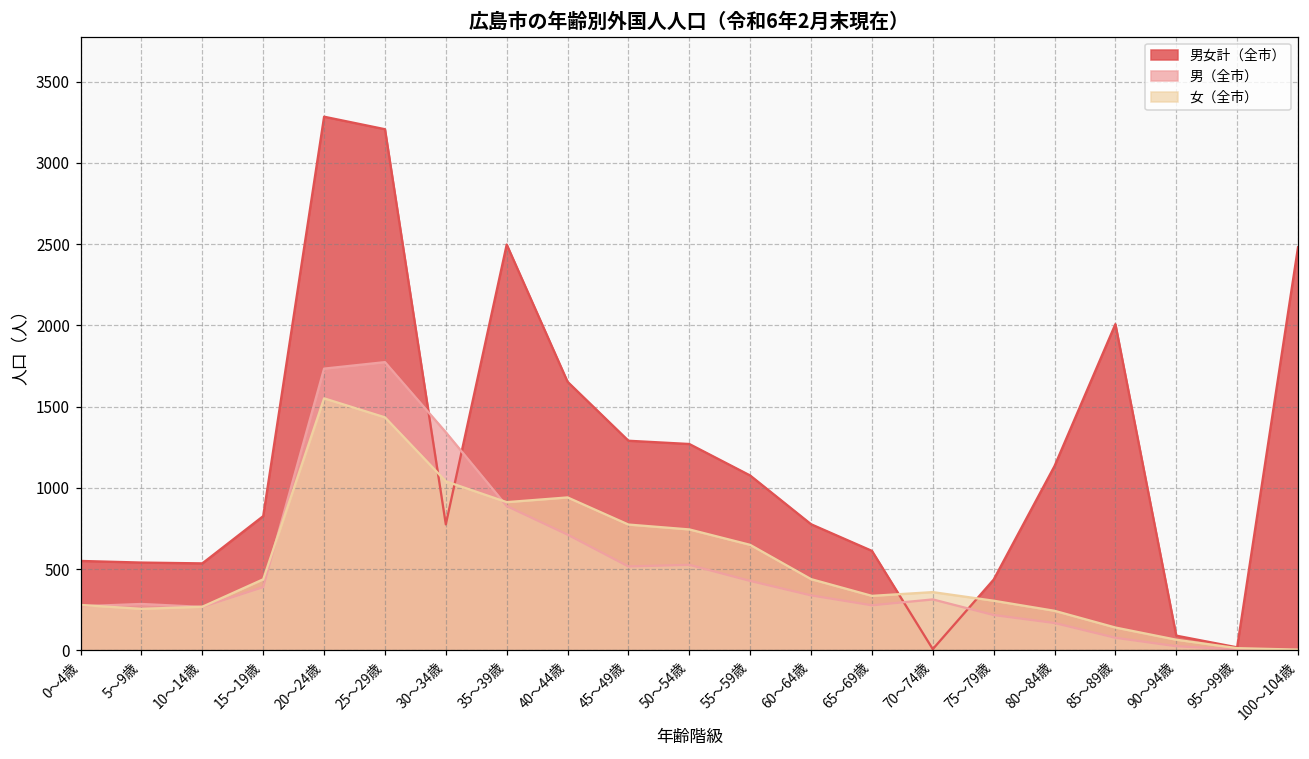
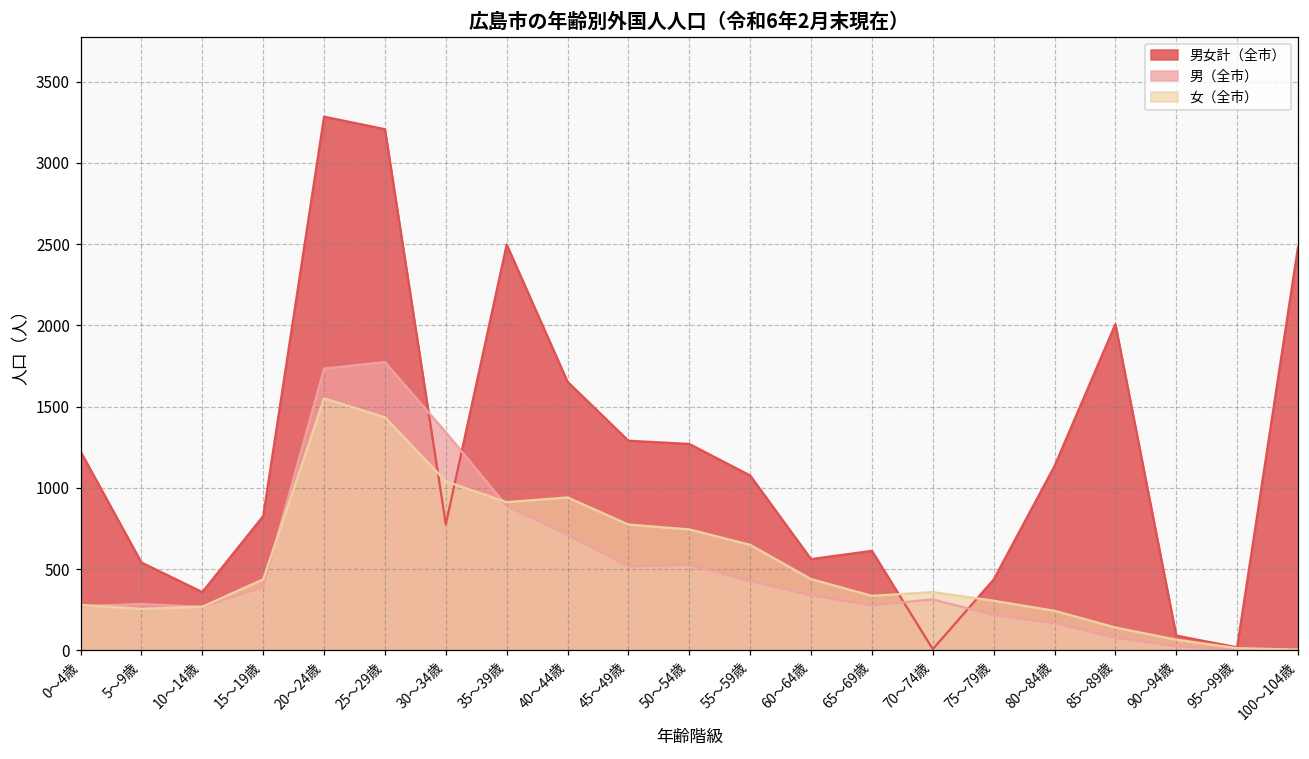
男女計（全市）, 0～4歳: 550 -> 1220
男女計（全市）, 10～14歳: 540 -> 360
男女計（全市）, 60～64歳: 780 -> 560
